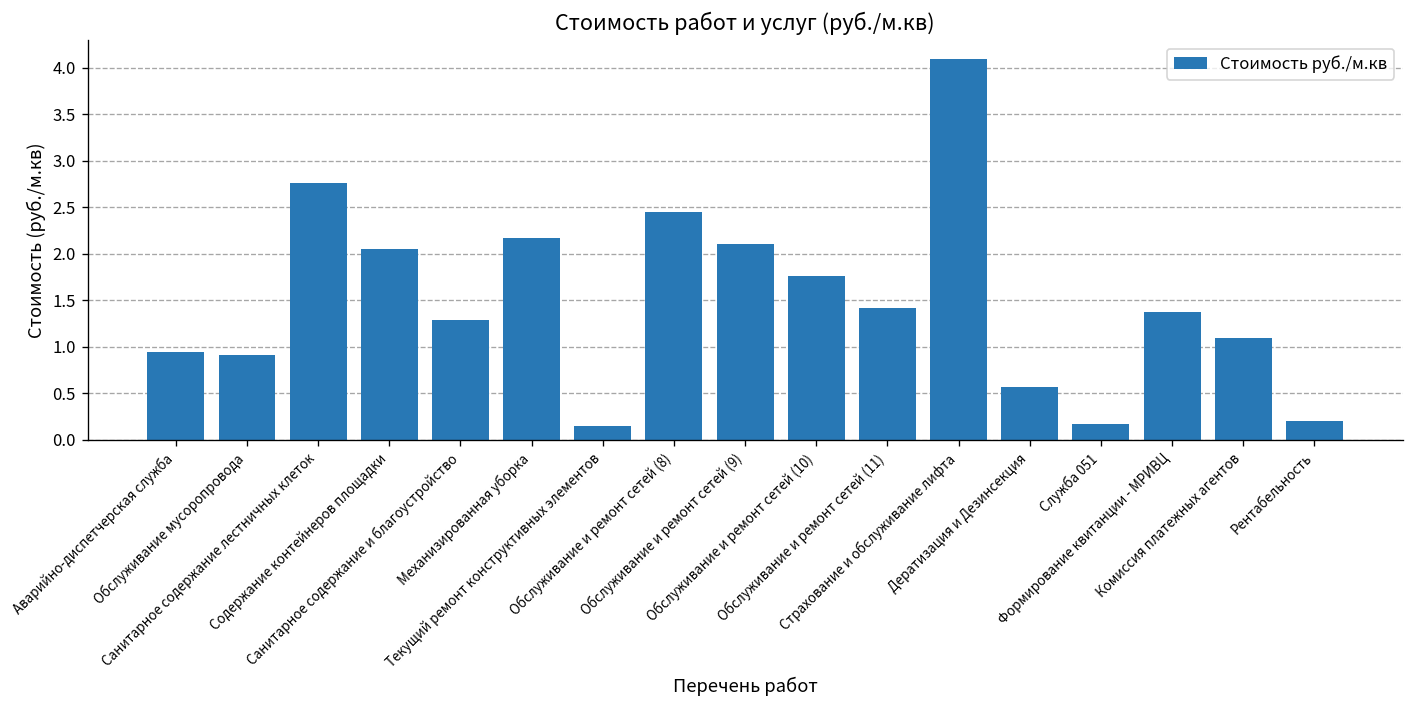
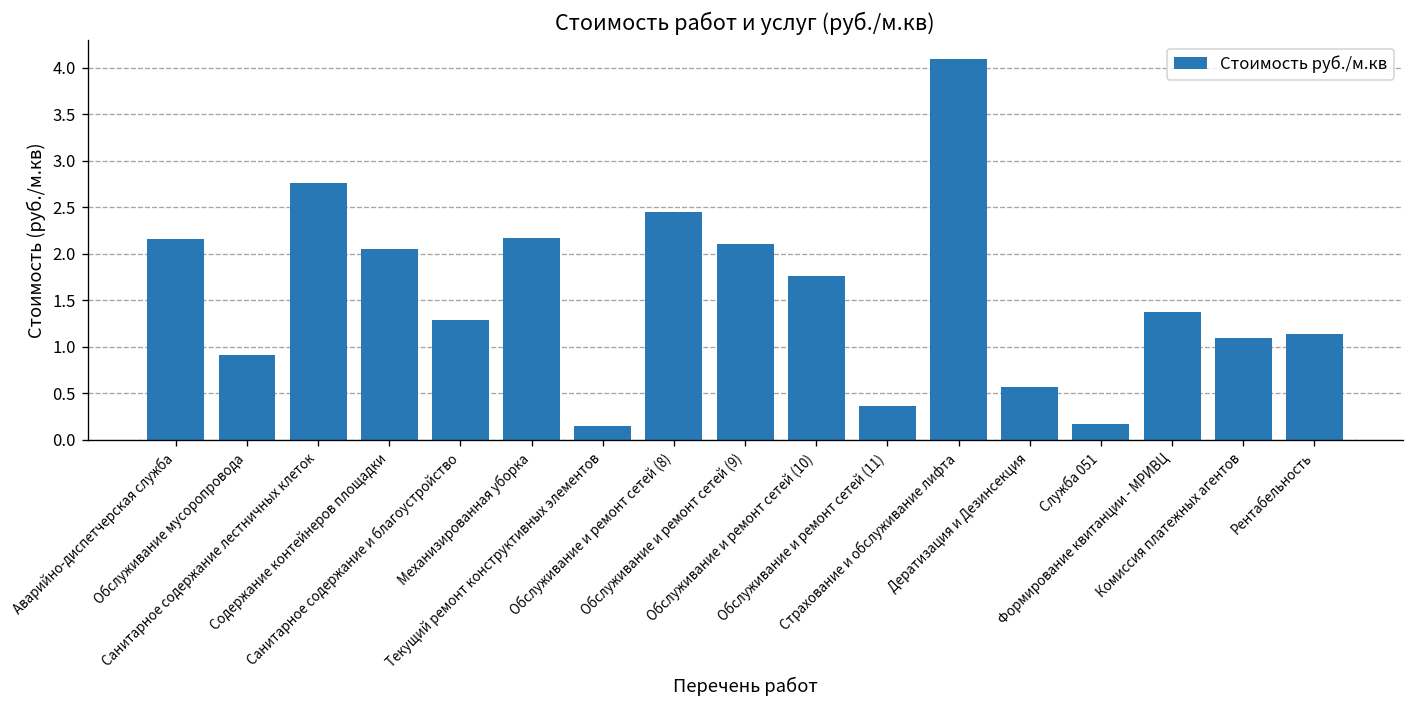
Аварийно-диспетчерская служба: 0.9 -> 2.2
Обслуживание и ремонт сетей (11): 1.4 -> 0.4
Рентабельность: 0.2 -> 1.1
